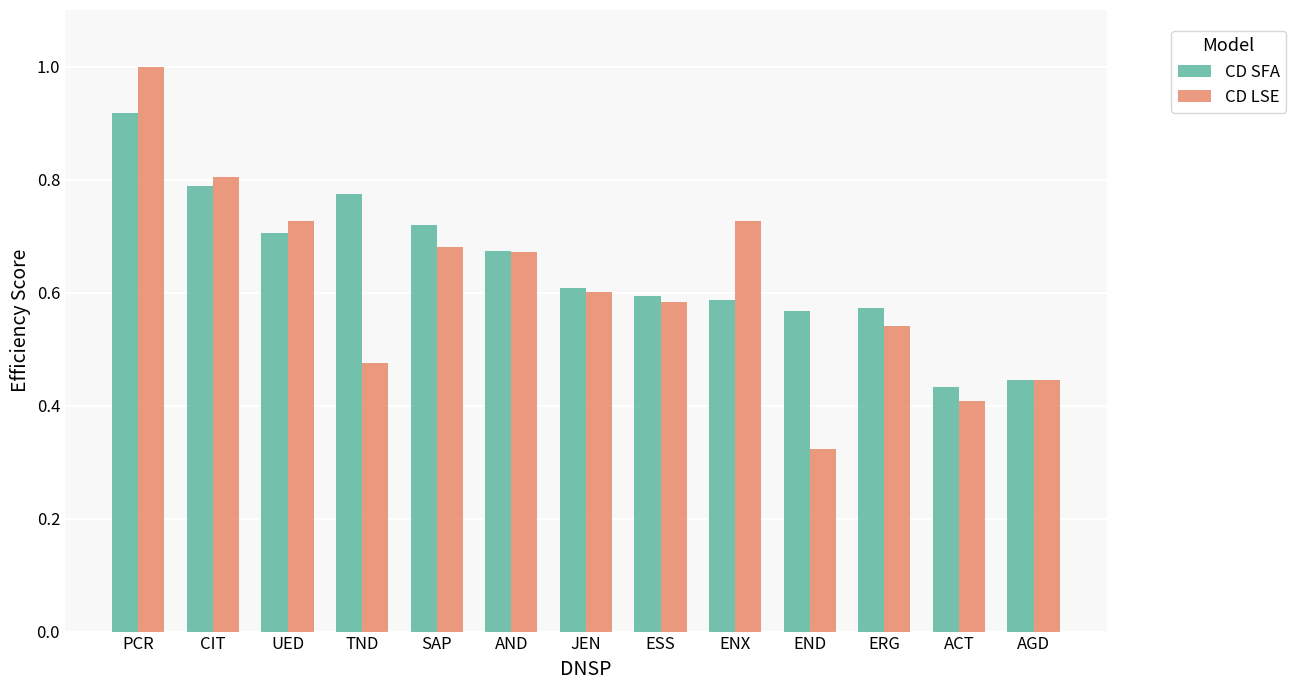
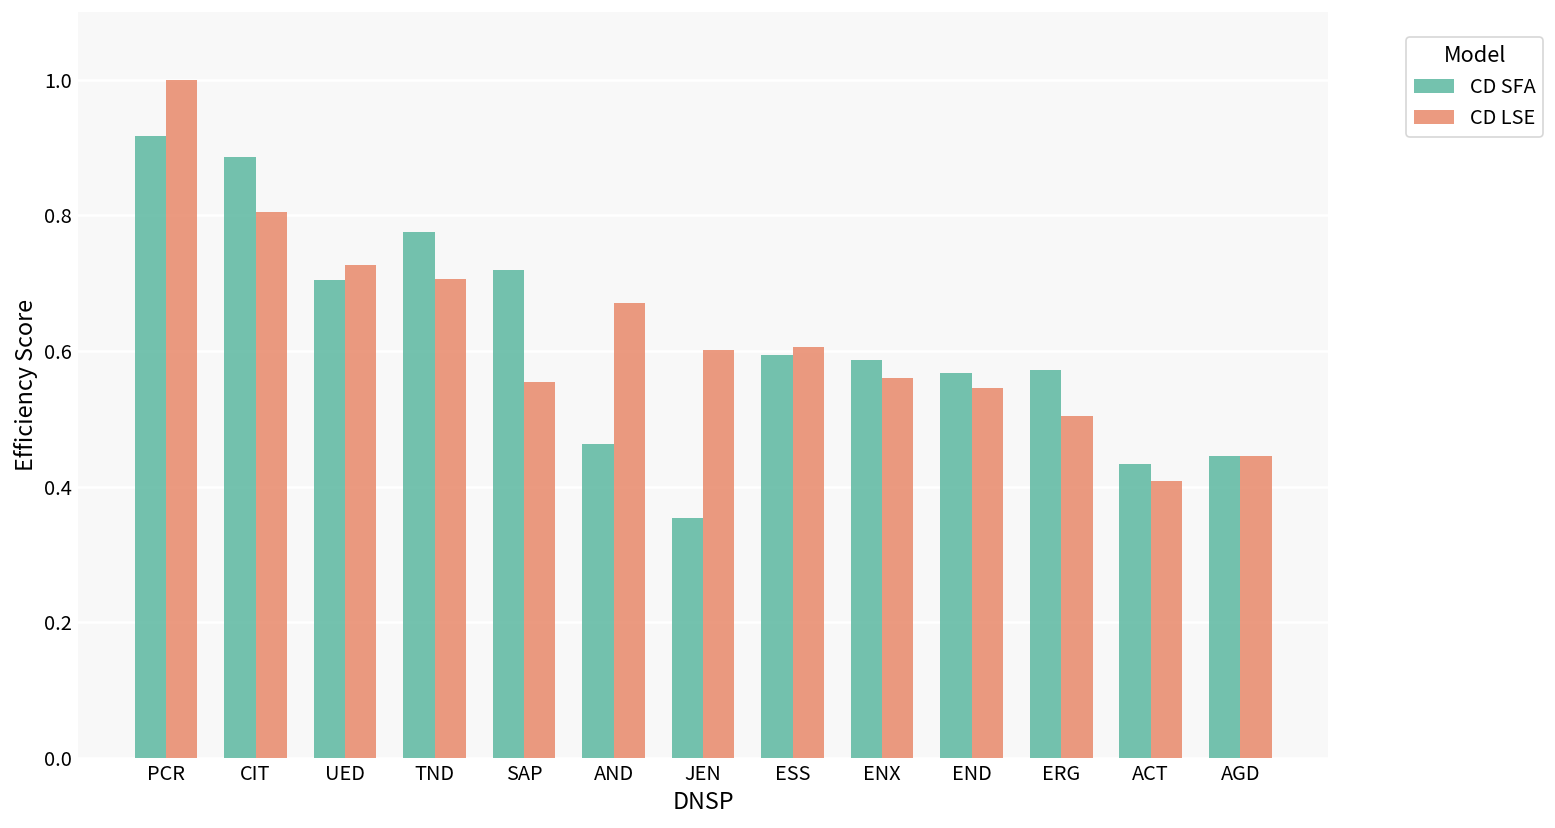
CD SFA, CIT: 0.79 -> 0.89
CD LSE, TND: 0.48 -> 0.71
CD LSE, SAP: 0.68 -> 0.55
CD SFA, AND: 0.67 -> 0.46
CD SFA, JEN: 0.61 -> 0.35
CD LSE, ESS: 0.58 -> 0.61
CD LSE, ENX: 0.73 -> 0.56
CD LSE, END: 0.32 -> 0.55
CD LSE, ERG: 0.54 -> 0.50
